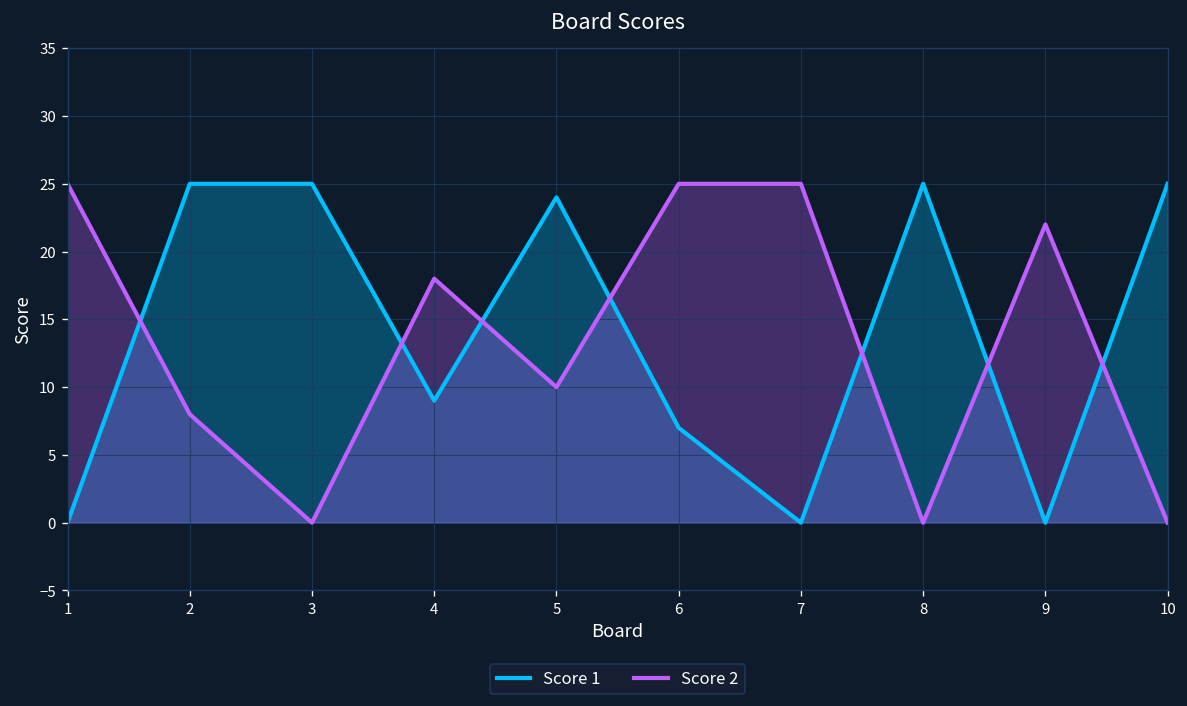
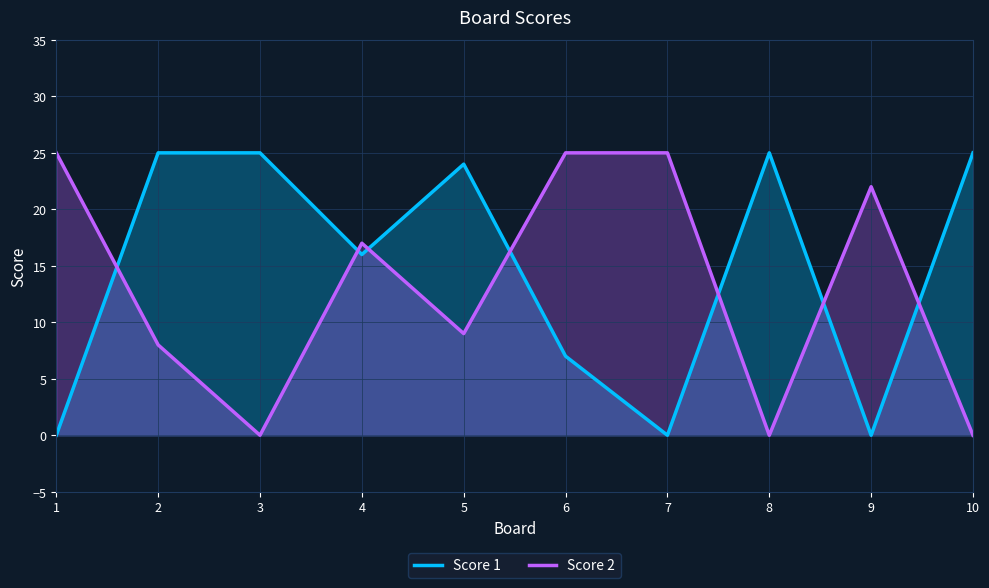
Score 1, 4: 9 -> 16
Score 2, 4: 18 -> 17
Score 2, 5: 10 -> 9
